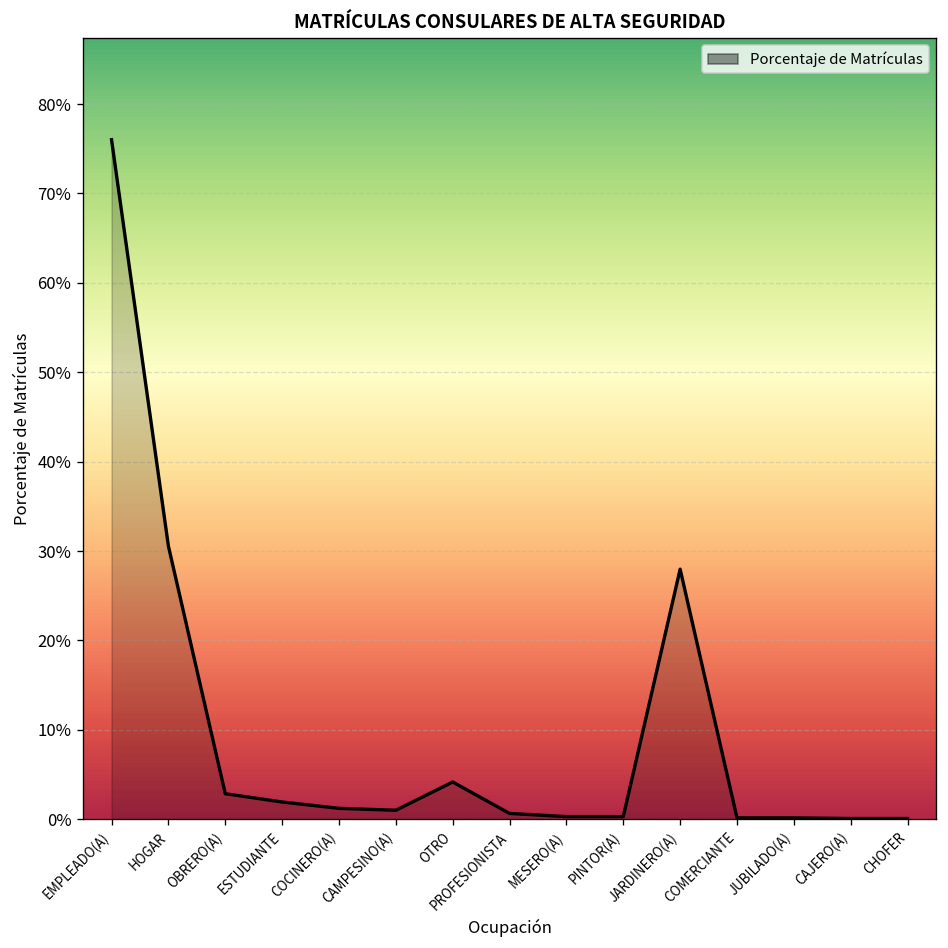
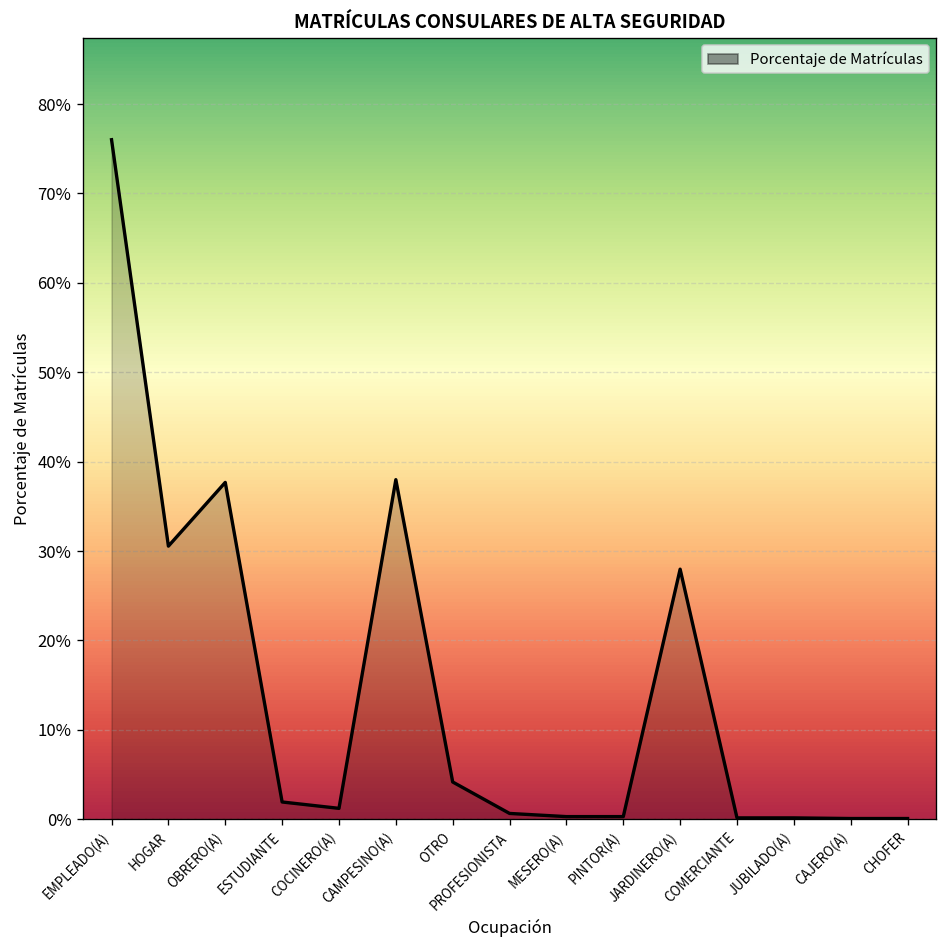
OBRERO(A): 3% -> 38%
CAMPESINO(A): 1% -> 38%
